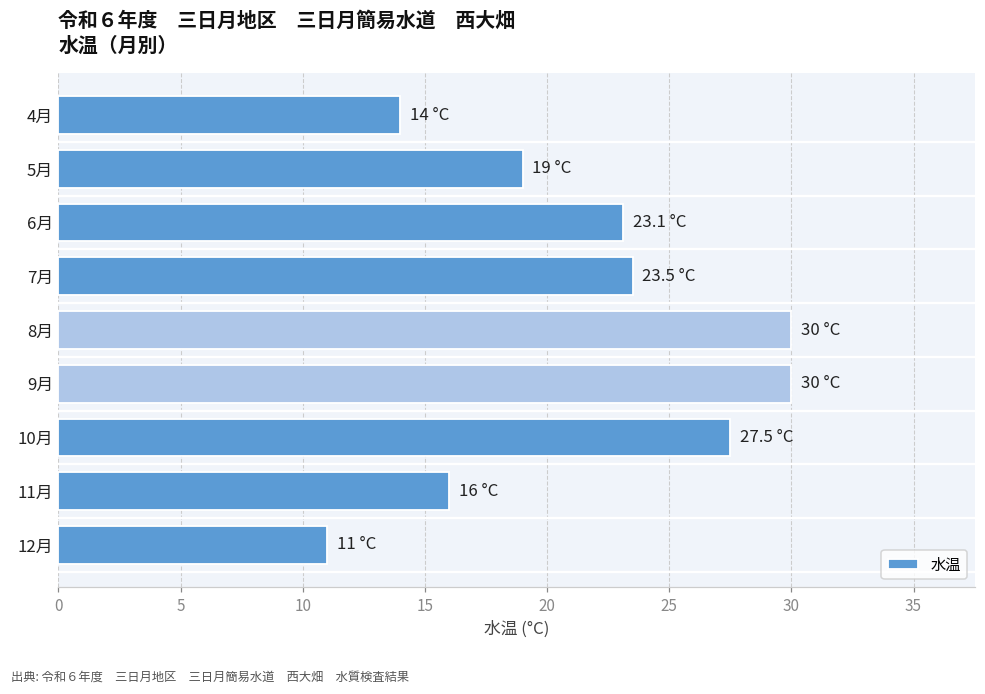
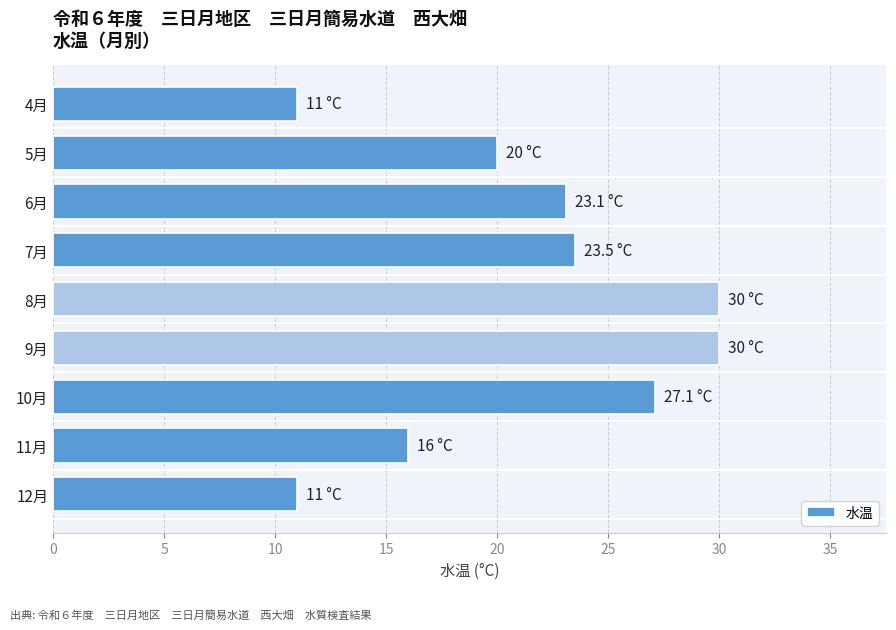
4月: 14 -> 11
5月: 19 -> 20
10月: 27.5 -> 27.1
